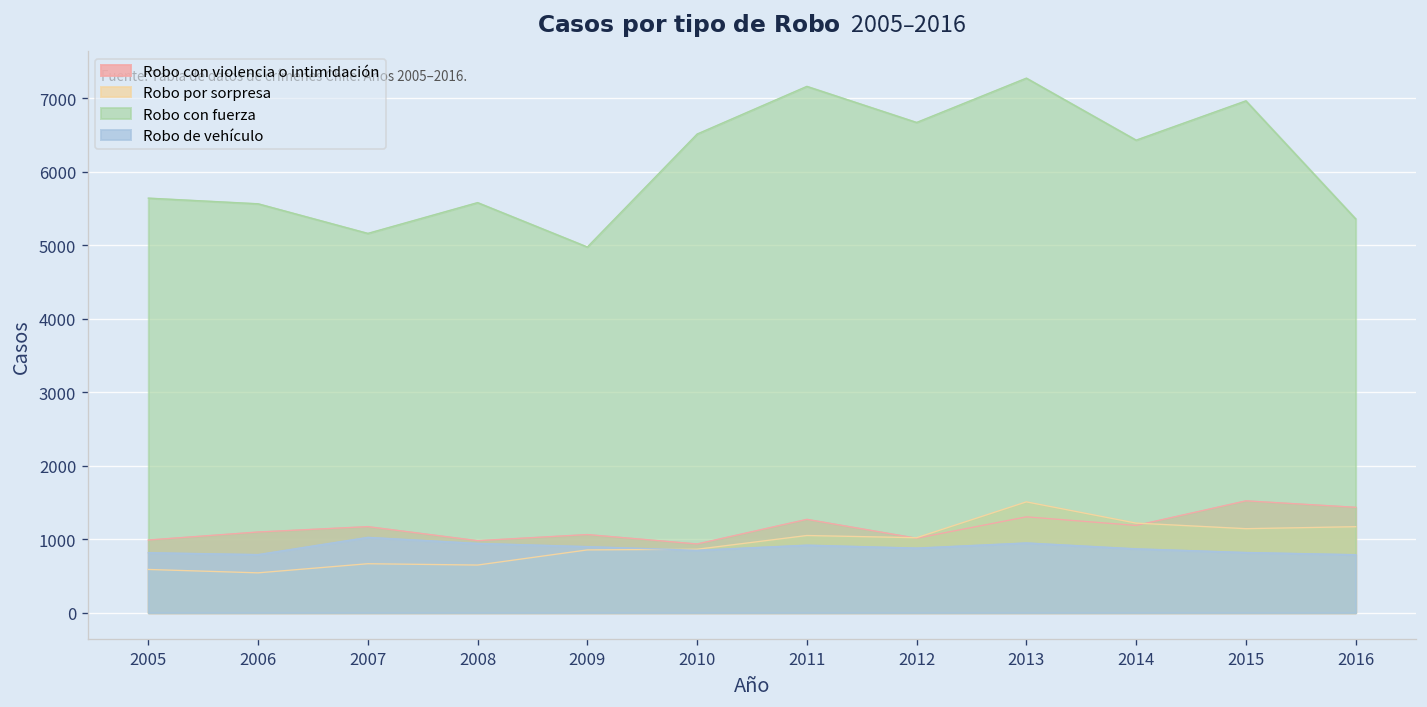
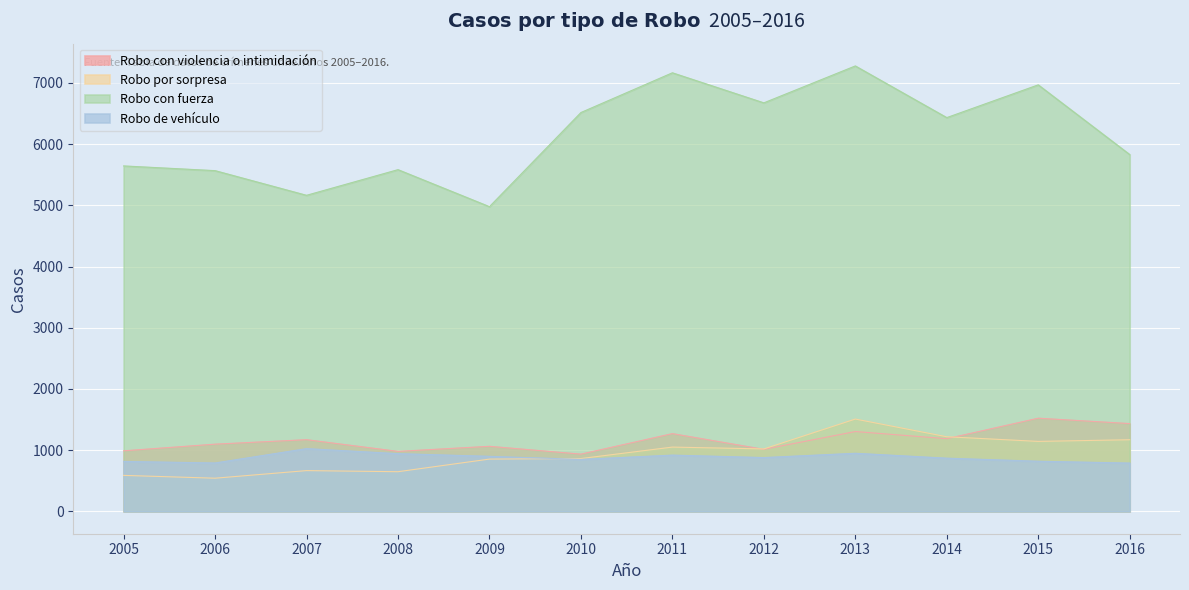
Robo con fuerza, 2016: 5400 -> 5800
